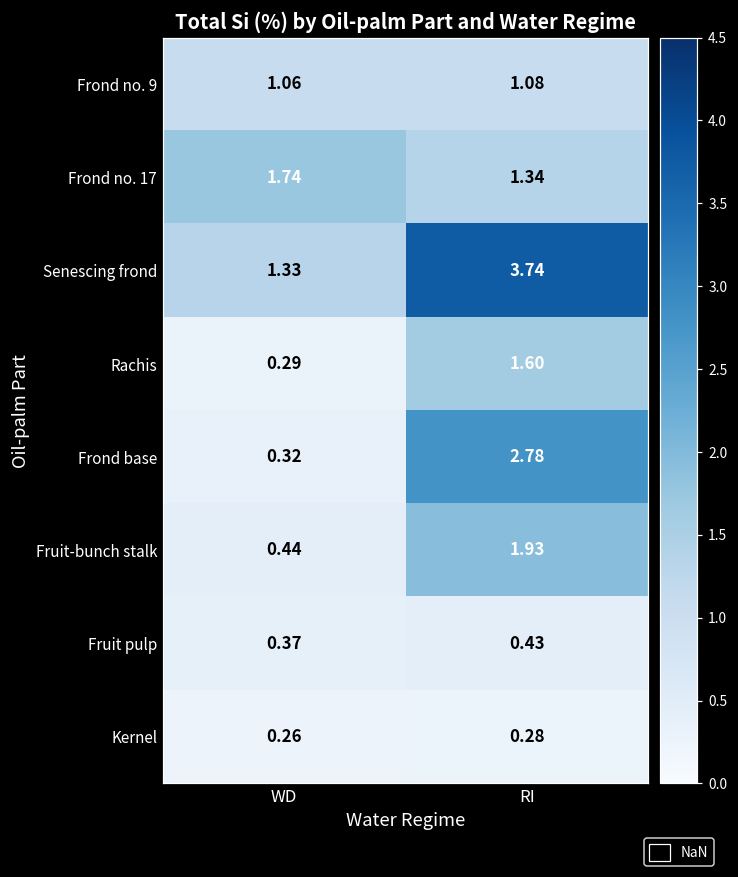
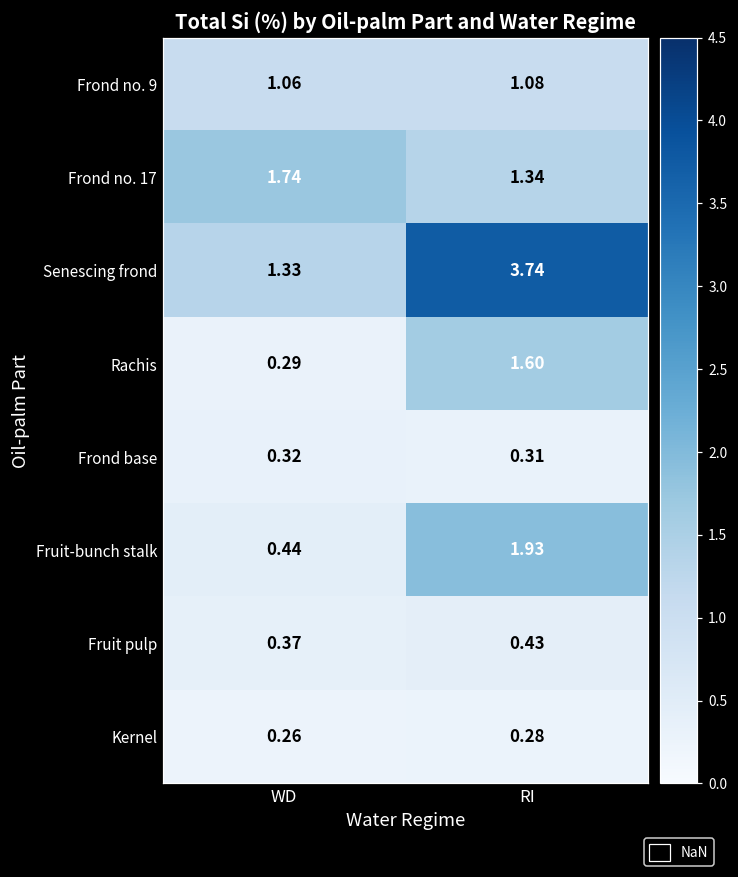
Frond base, RI: 2.78 -> 0.31
